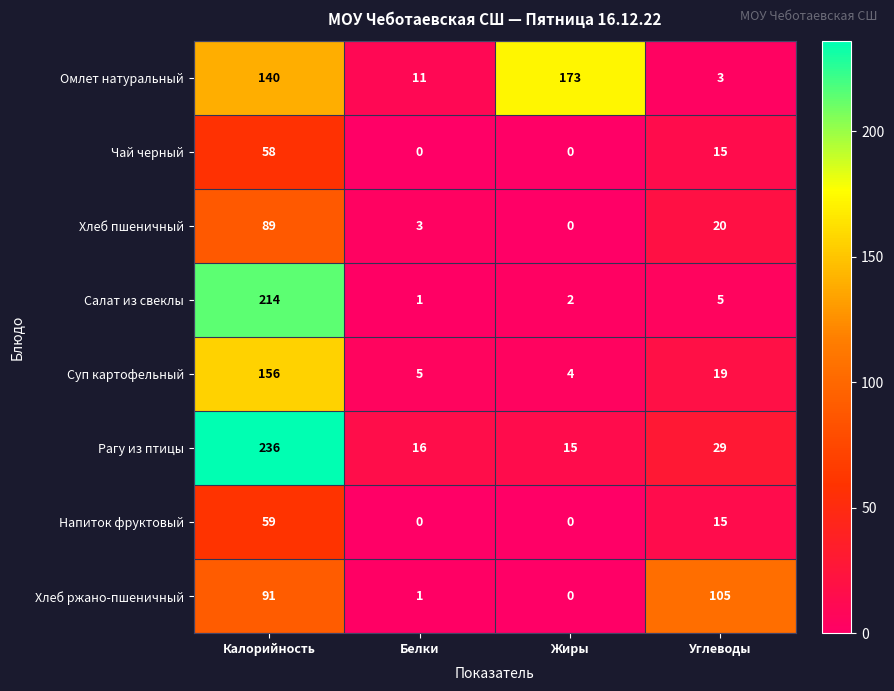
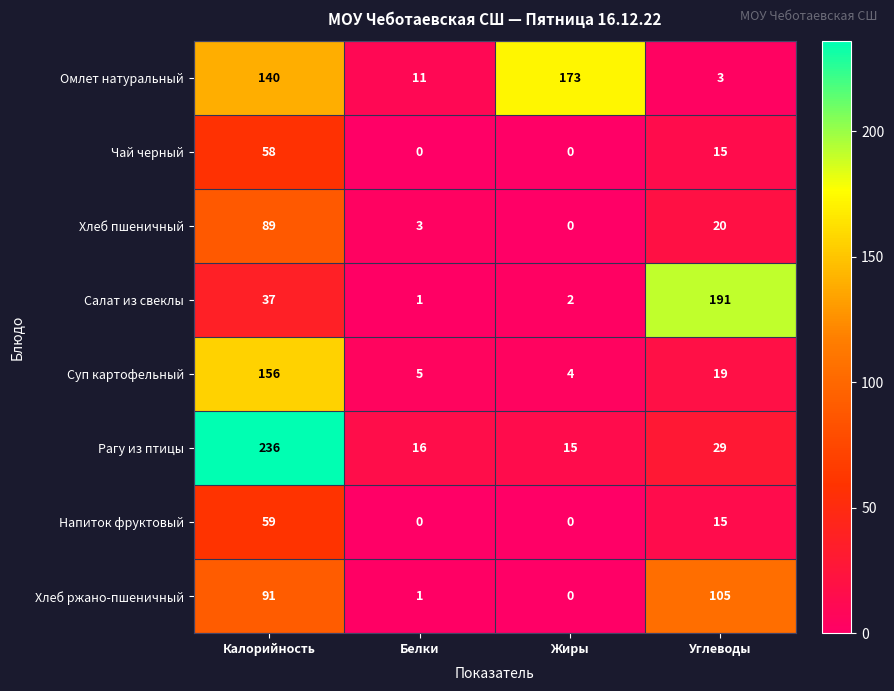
Салат из свеклы, Калорийность: 214 -> 37
Салат из свеклы, Углеводы: 5 -> 191
